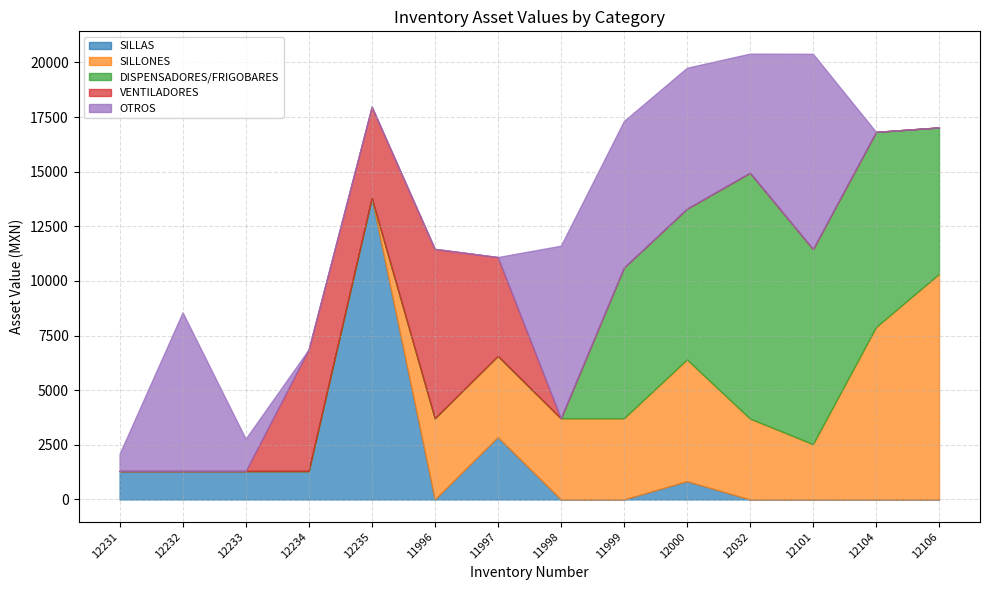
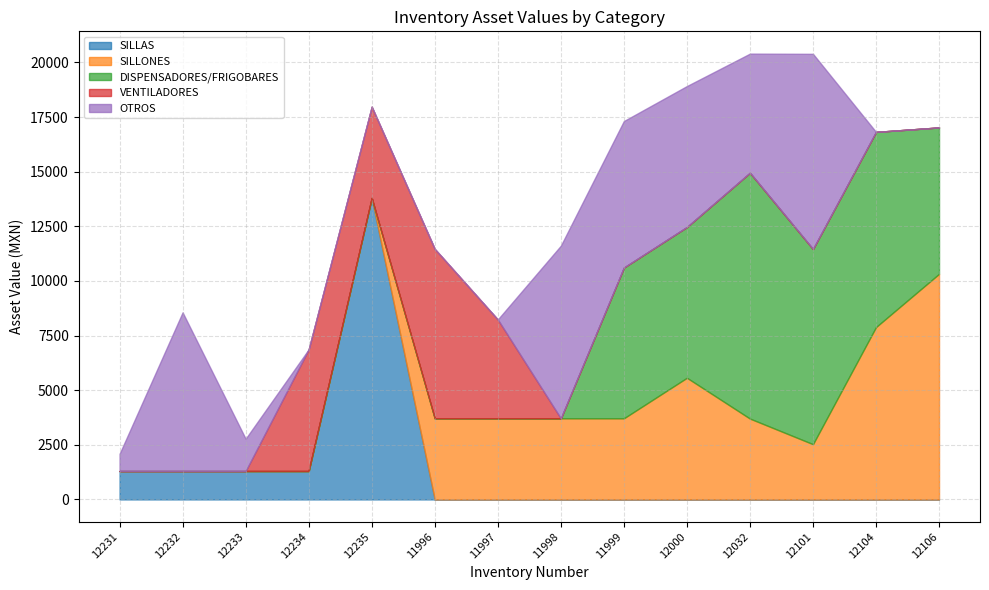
SILLAS, 11997: 2900 -> 0
SILLAS, 12000: 800 -> 0
